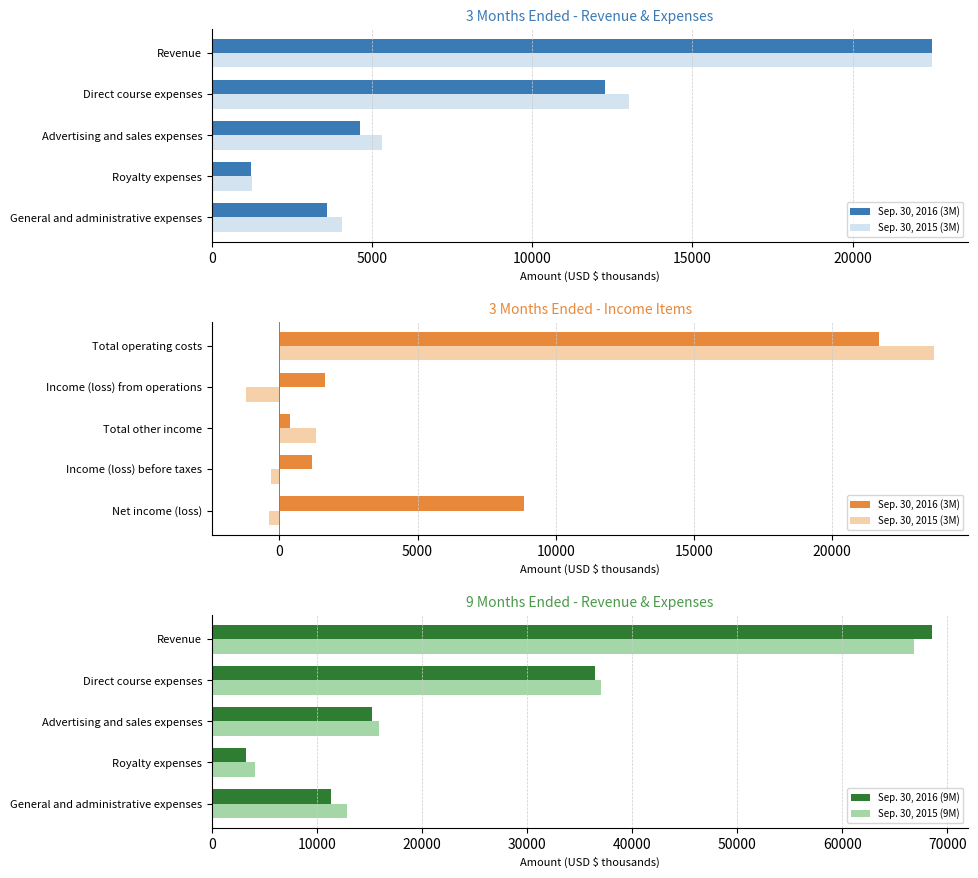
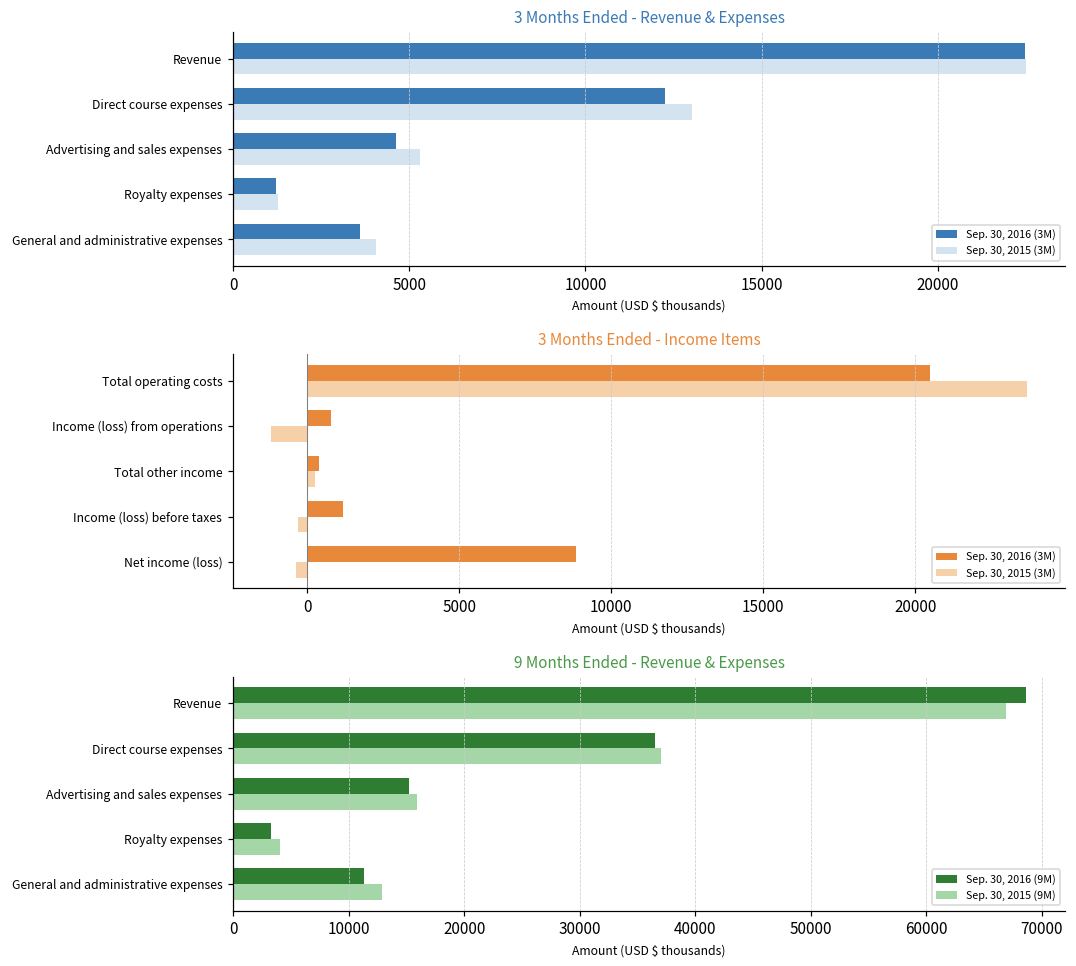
3 Months Ended - Income Items, Sep. 30, 2016 (3M), Total operating costs: 21700 -> 20500
3 Months Ended - Income Items, Sep. 30, 2016 (3M), Income (loss) from operations: 1600 -> 800
3 Months Ended - Income Items, Sep. 30, 2015 (3M), Total other income: 1300 -> 200
